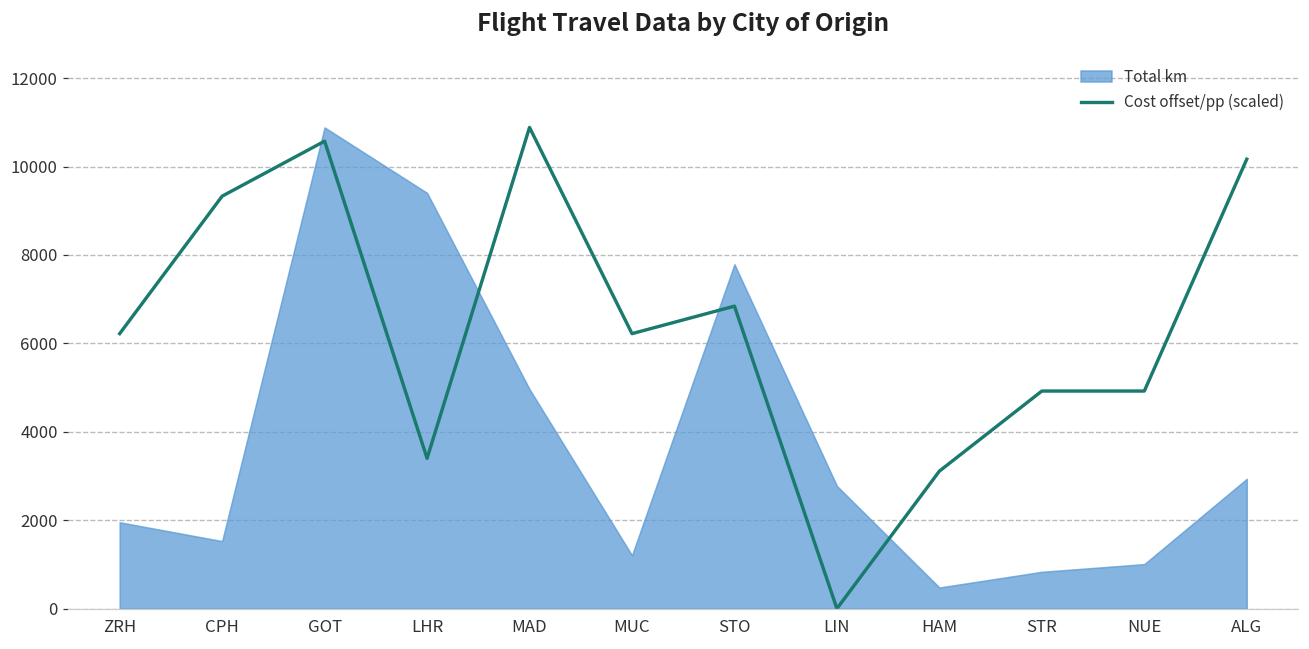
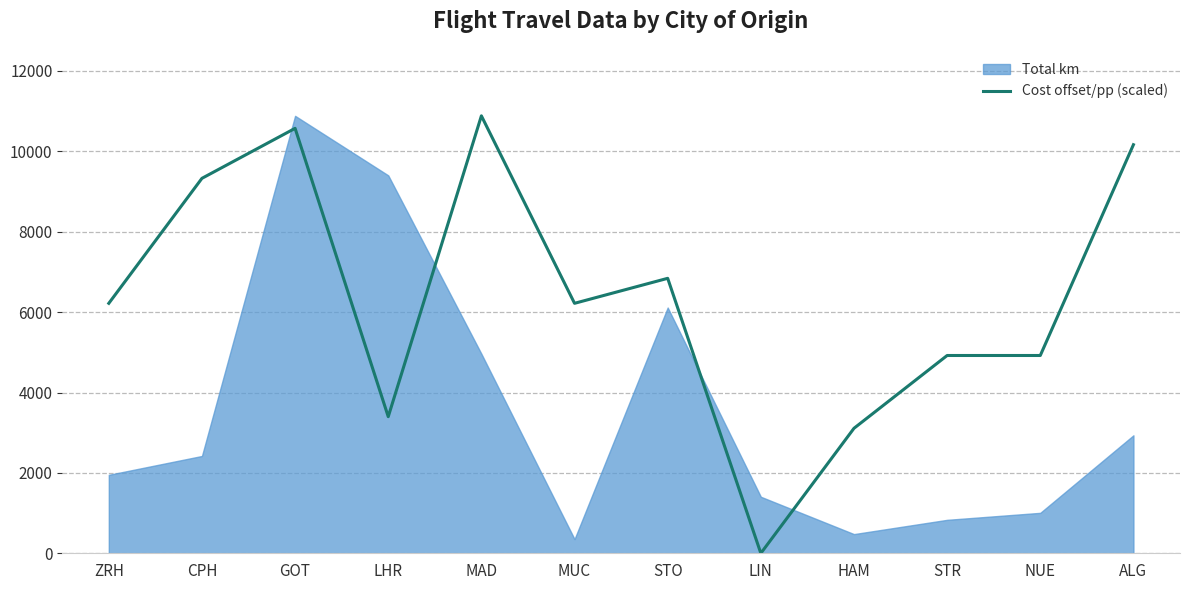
Total km, CPH: 1500 -> 2400
Total km, MUC: 1200 -> 400
Total km, STO: 7800 -> 6100
Total km, LIN: 2800 -> 1400
